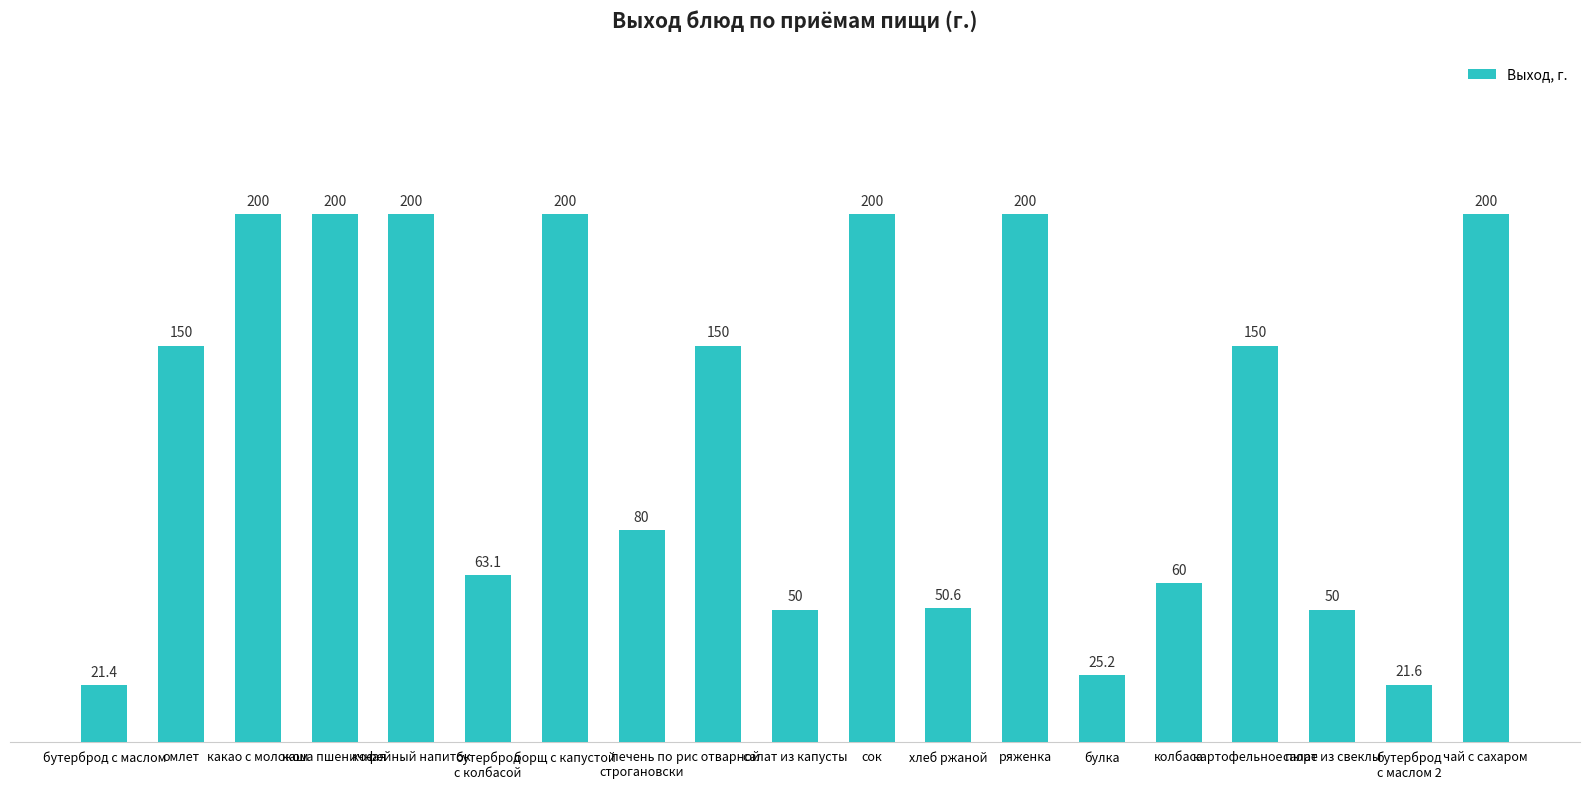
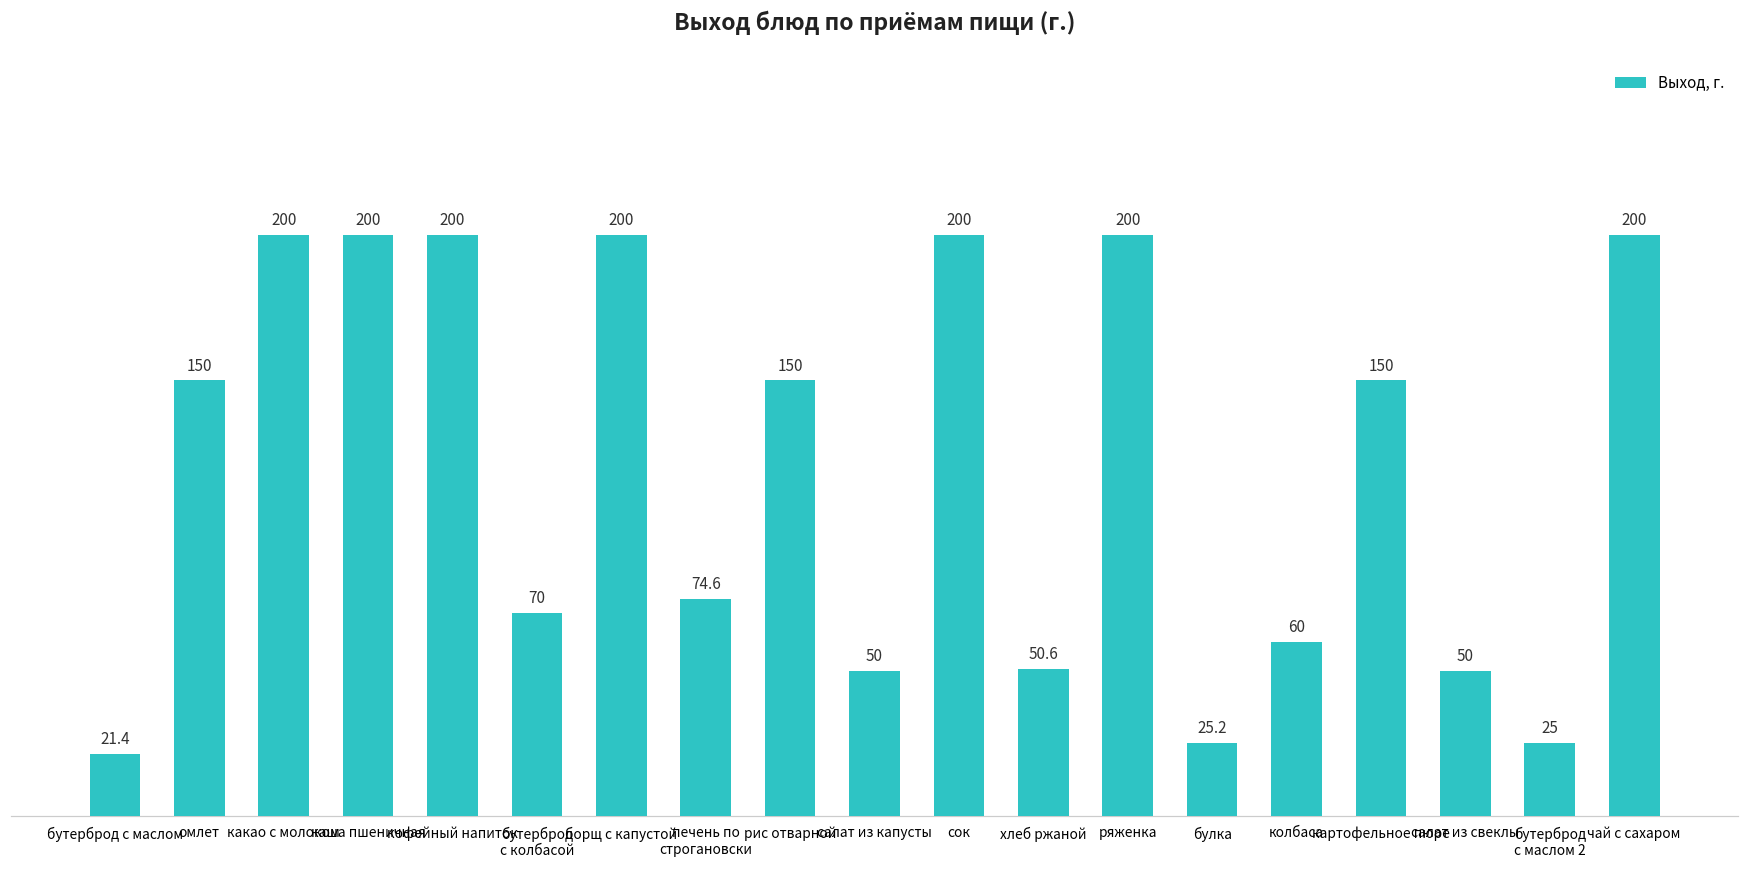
бутерброд с колбасой: 63.1 -> 70
печень по строгановски: 80 -> 74.6
бутерброд с маслом 2: 21.6 -> 25
